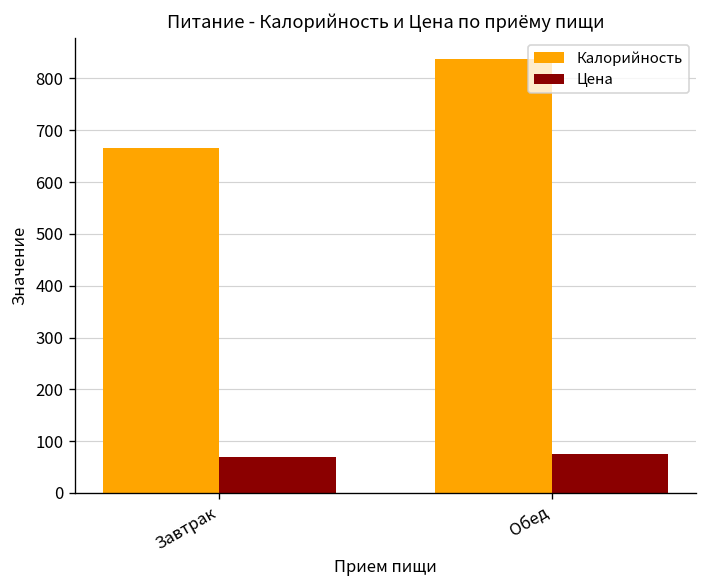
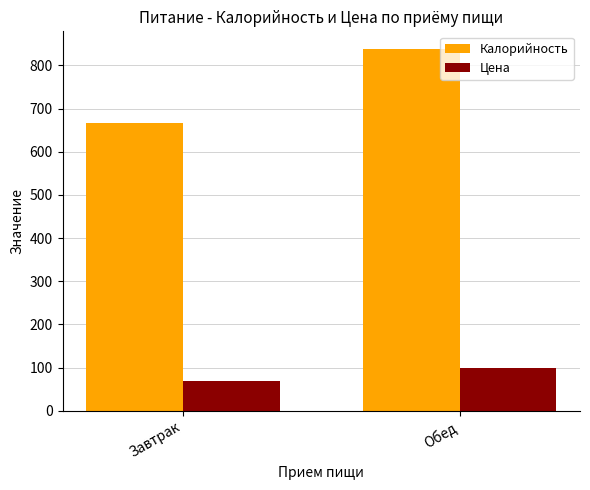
Цена, Обед: 80 -> 100
